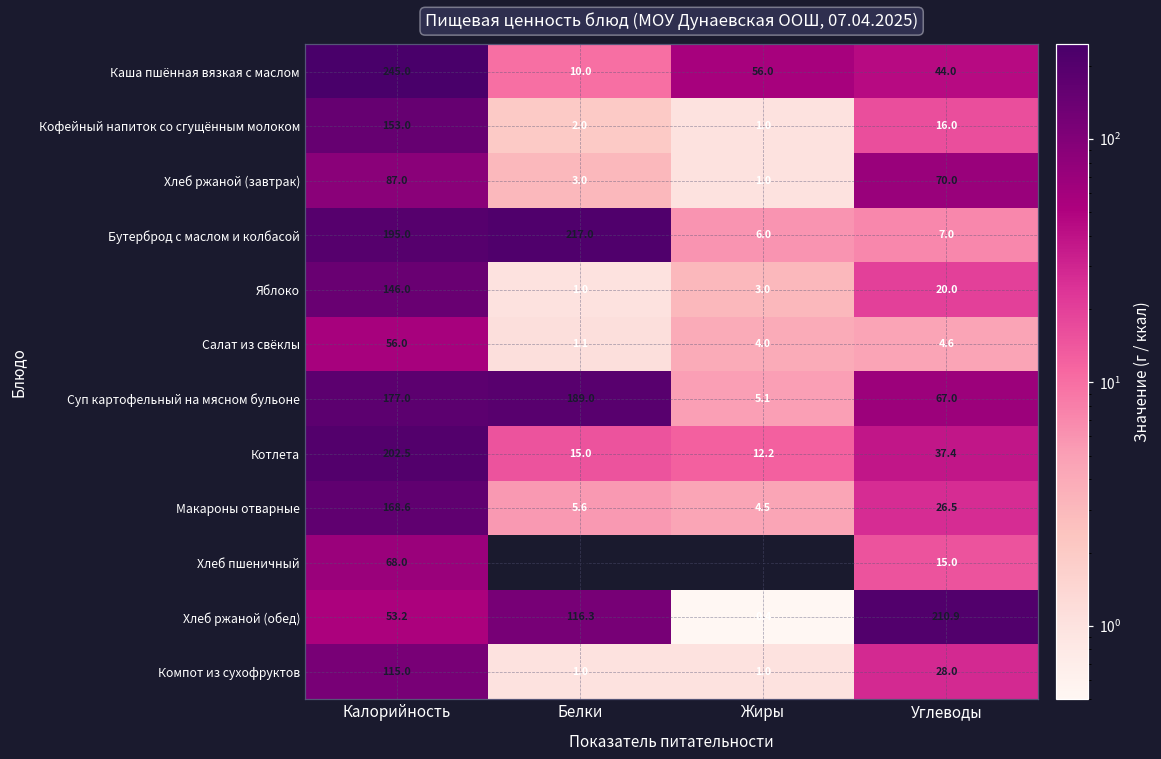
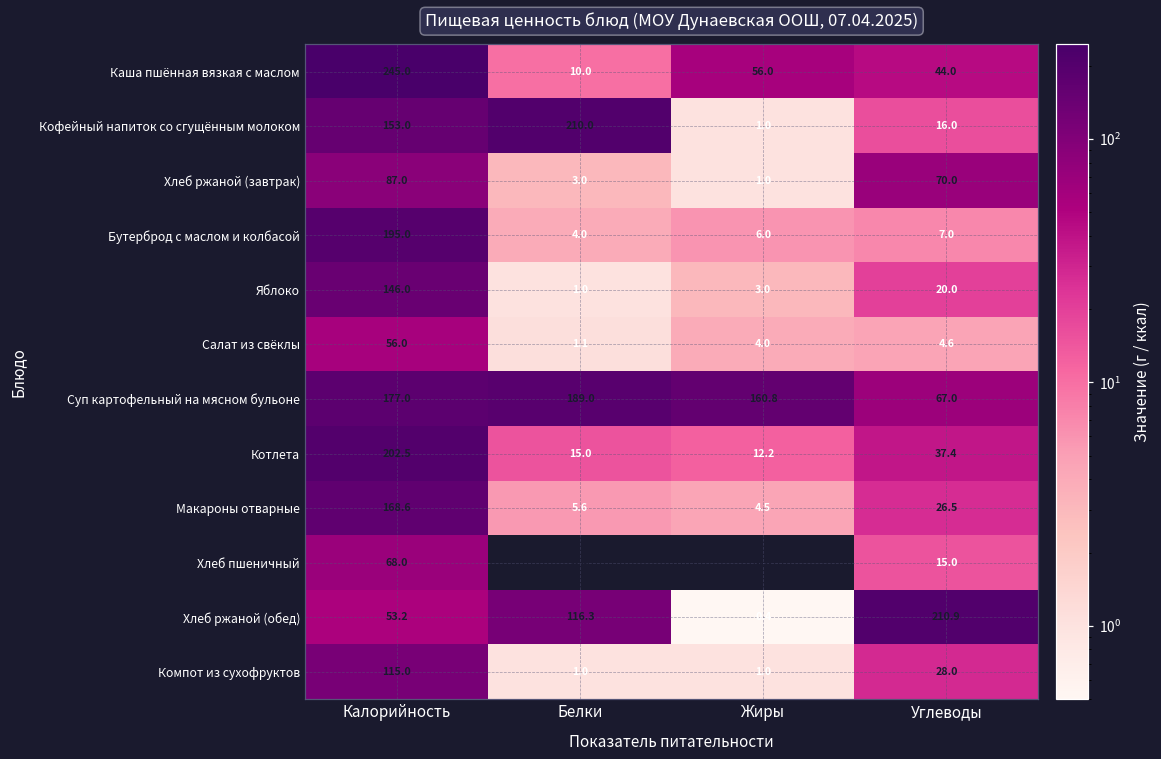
Кофейный напиток со сгущённым молоком, Белки: 2.0 -> 210.0
Бутерброд с маслом и колбасой, Белки: 217.0 -> 4.0
Суп картофельный на мясном бульоне, Жиры: 5.1 -> 160.8
